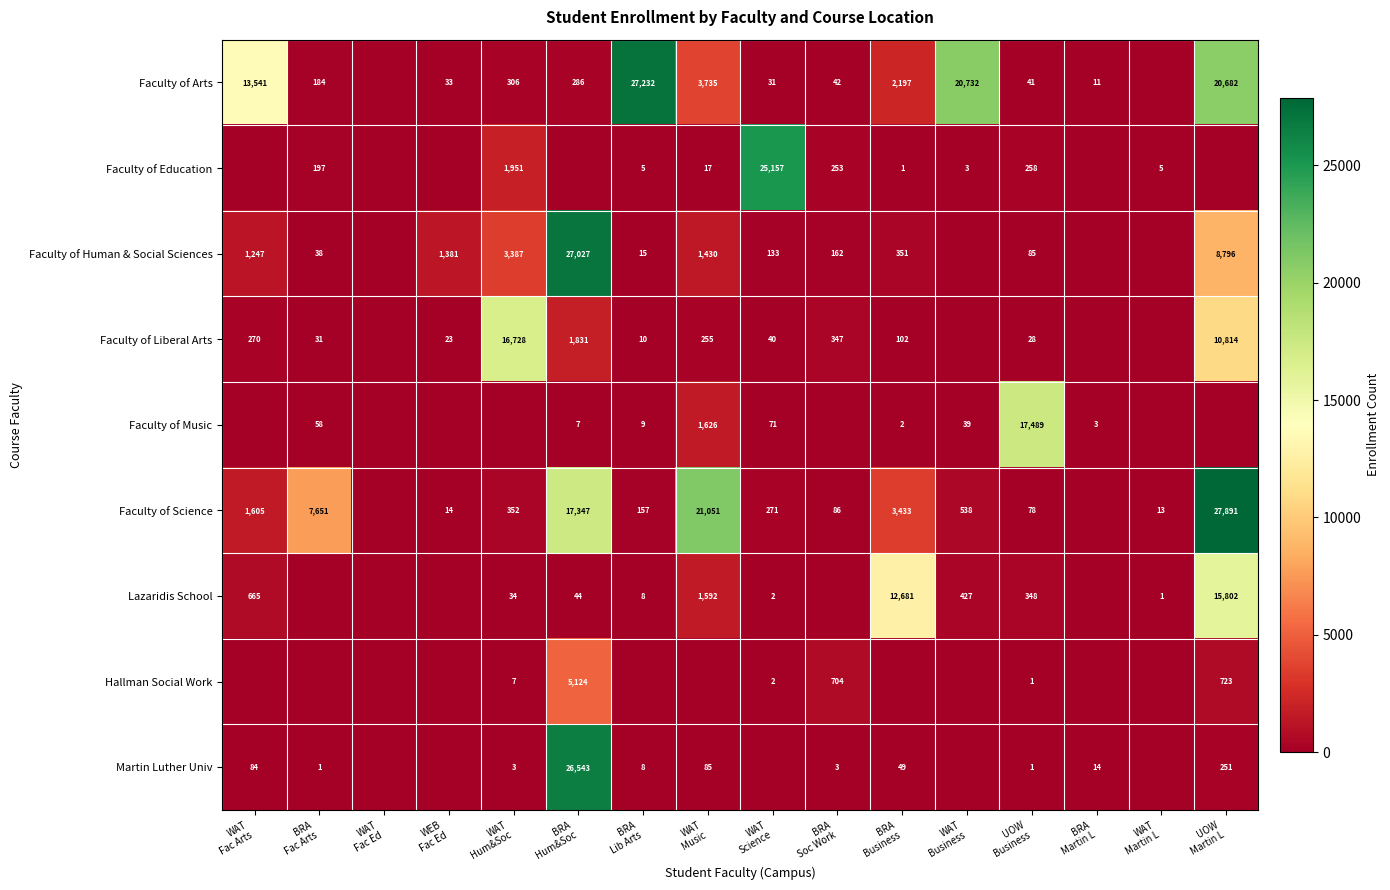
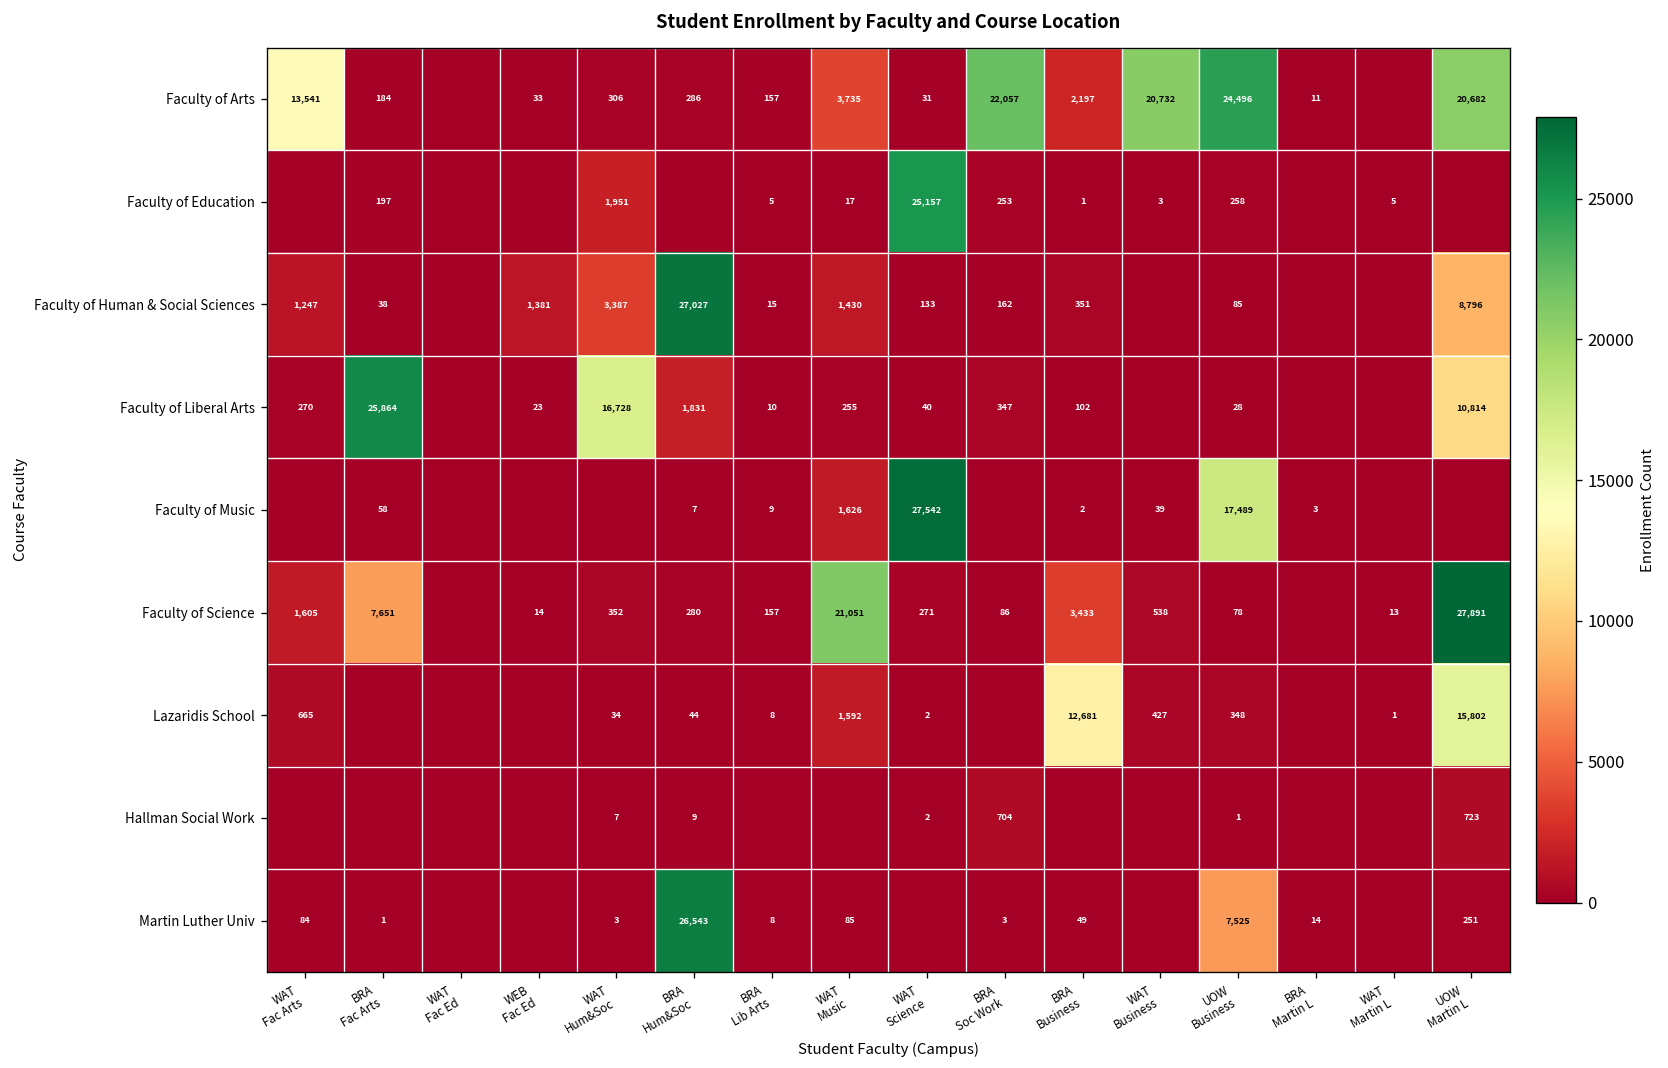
Faculty of Arts, BRA Lib Arts: 27,232 -> 157
Faculty of Arts, BRA Soc Work: 42 -> 22,057
Faculty of Arts, UOW Business: 41 -> 24,496
Faculty of Liberal Arts, BRA Fac Arts: 31 -> 25,864
Faculty of Music, WAT Science: 71 -> 27,542
Faculty of Science, BRA Hum&Soc: 17,347 -> 280
Hallman Social Work, BRA Hum&Soc: 5,124 -> 9
Martin Luther Univ, UOW Business: 1 -> 7,525
